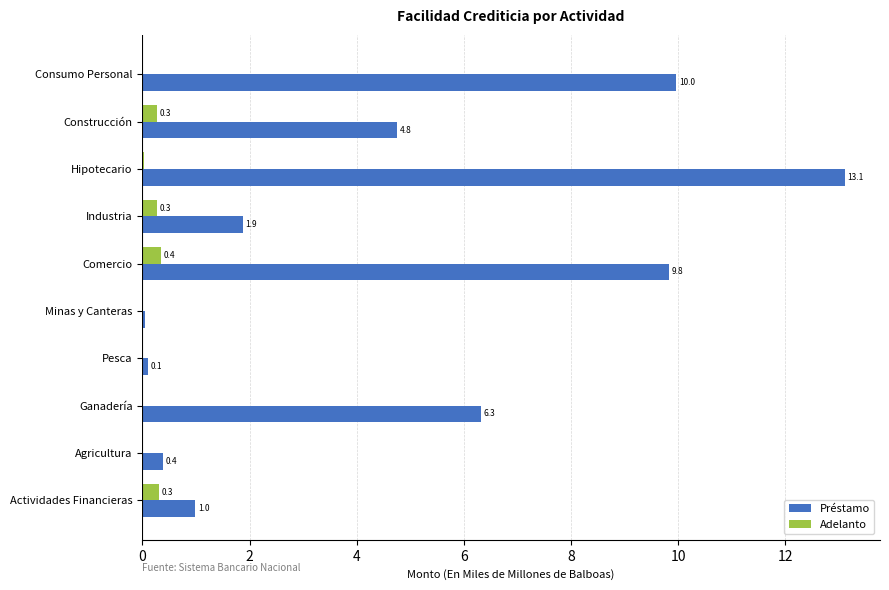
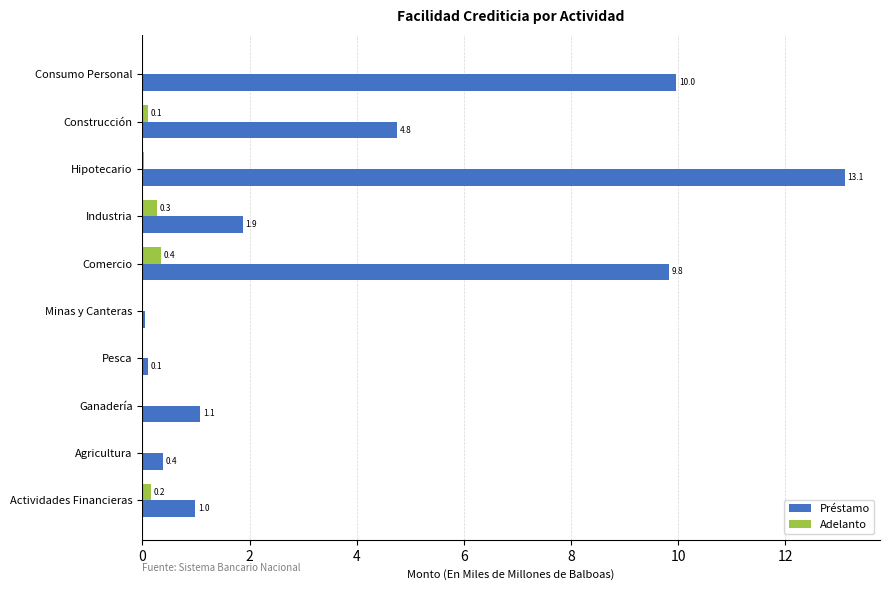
Adelanto, Construcción: 0.3 -> 0.1
Préstamo, Ganadería: 6.3 -> 1.1
Adelanto, Actividades Financieras: 0.3 -> 0.2
